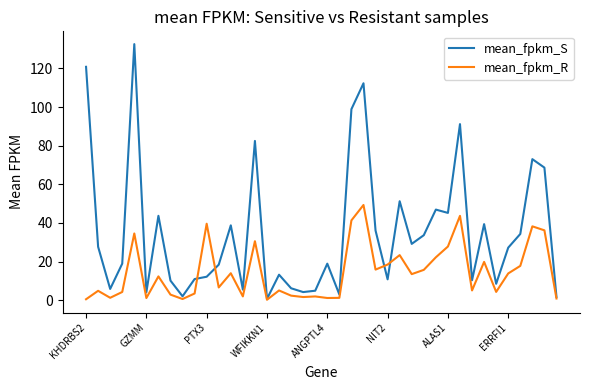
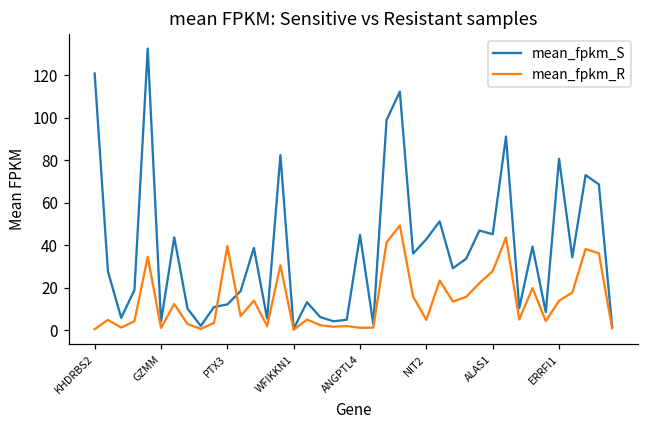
mean_fpkm_S, ANGPTL4: 19 -> 45
mean_fpkm_S, NIT2: 11 -> 43
mean_fpkm_R, NIT2: 18 -> 5
mean_fpkm_S, ERRFI1: 27 -> 81
